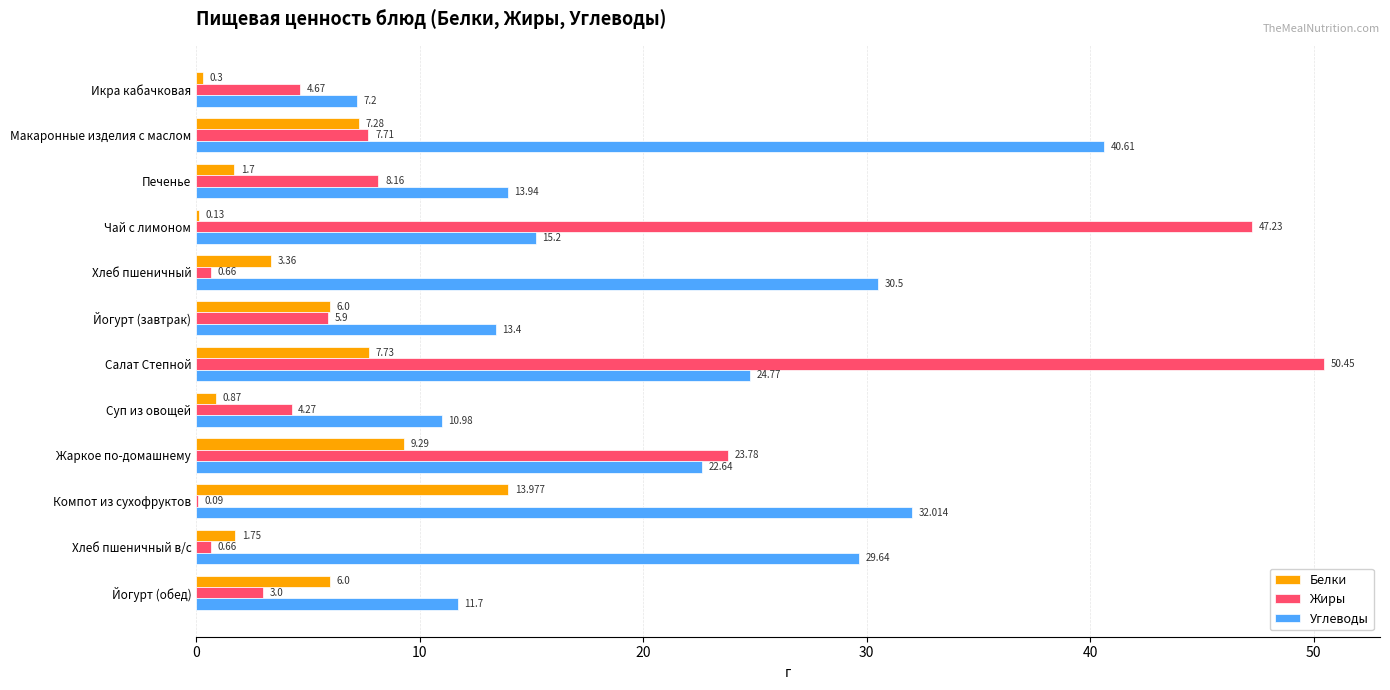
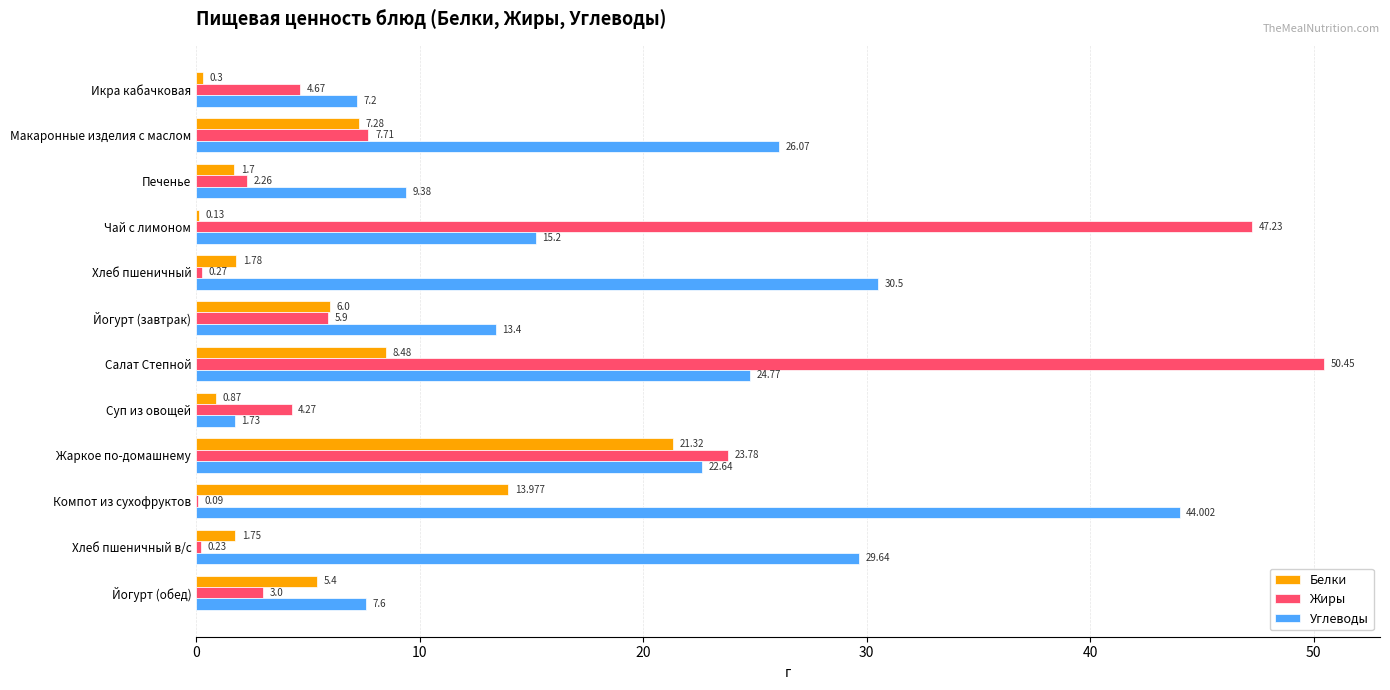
Углеводы, Макаронные изделия с маслом: 40.61 -> 26.07
Жиры, Печенье: 8.16 -> 2.26
Углеводы, Печенье: 13.94 -> 9.38
Белки, Хлеб пшеничный: 3.36 -> 1.78
Жиры, Хлеб пшеничный: 0.66 -> 0.27
Белки, Салат Степной: 7.73 -> 8.48
Углеводы, Суп из овощей: 10.98 -> 1.73
Белки, Жаркое по-домашнему: 9.29 -> 21.32
Углеводы, Компот из сухофруктов: 32.014 -> 44.002
Жиры, Хлеб пшеничный в/с: 0.66 -> 0.23
Белки, Йогурт (обед): 6.0 -> 5.4
Углеводы, Йогурт (обед): 11.7 -> 7.6
